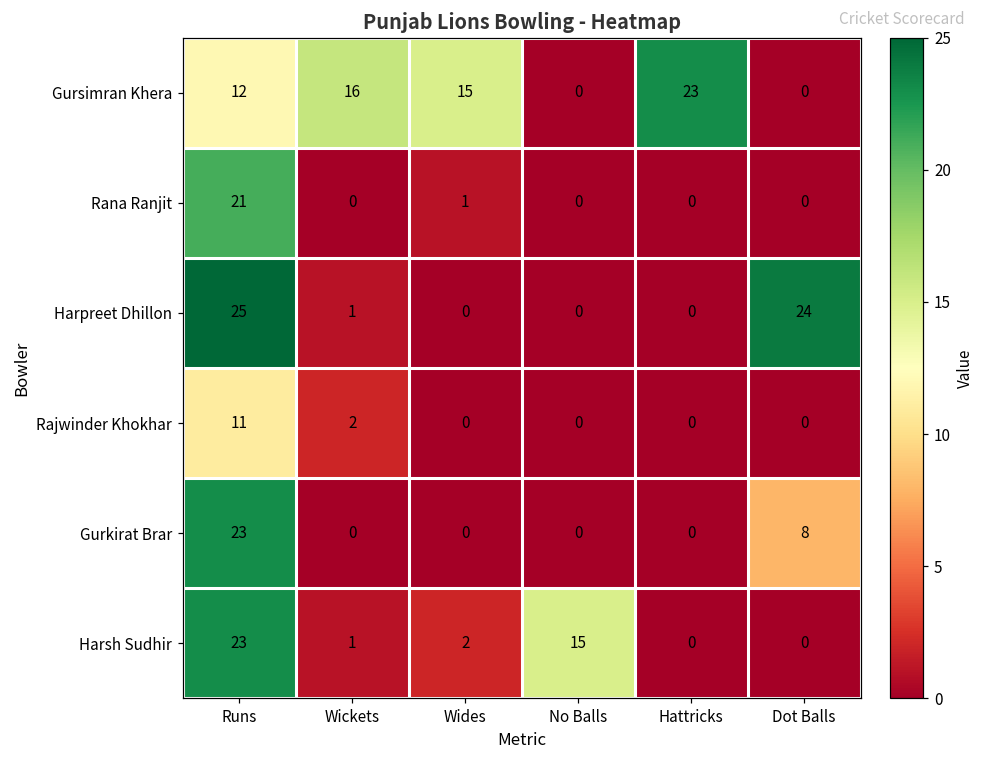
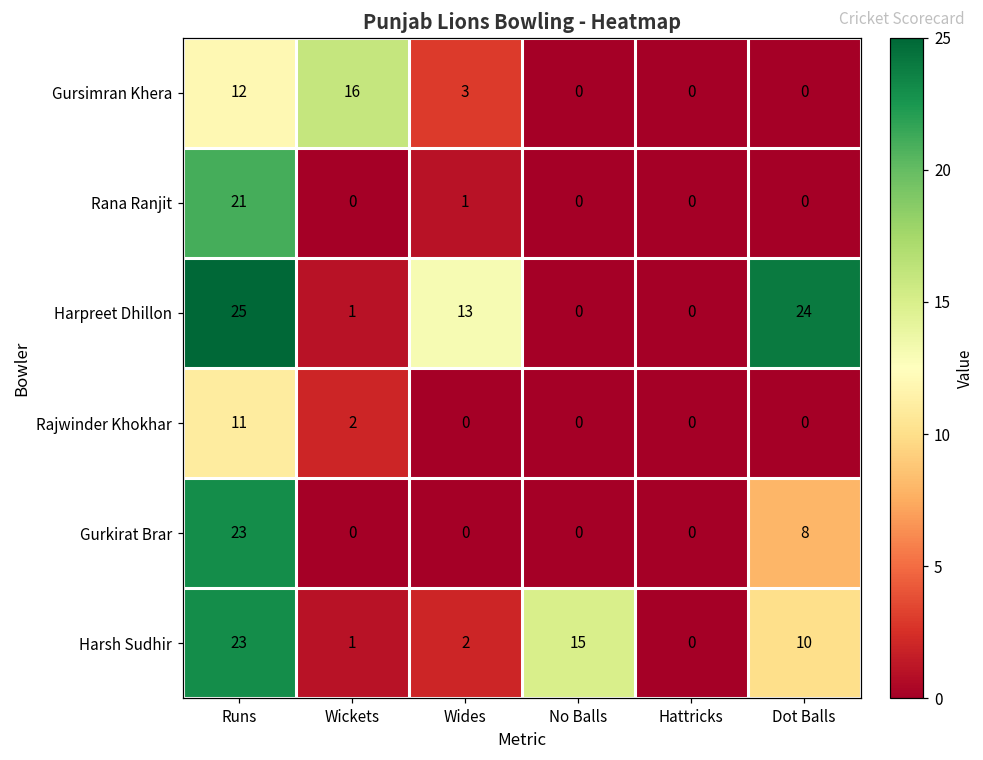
Gursimran Khera, Wides: 15 -> 3
Gursimran Khera, Hattricks: 23 -> 0
Harpreet Dhillon, Wides: 0 -> 13
Harsh Sudhir, Dot Balls: 0 -> 10
